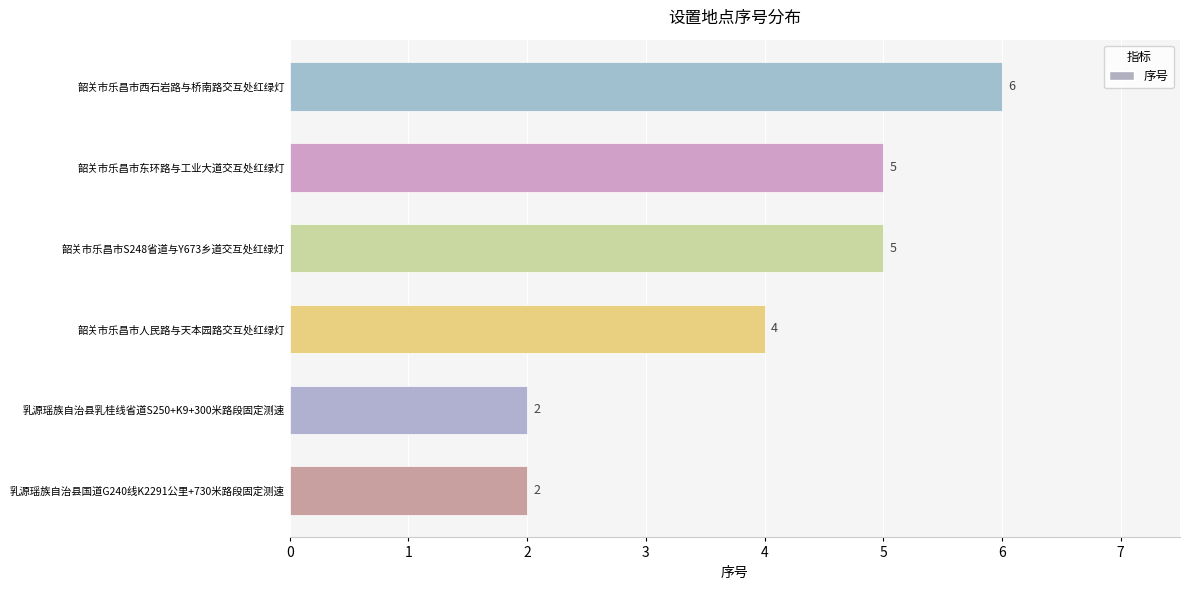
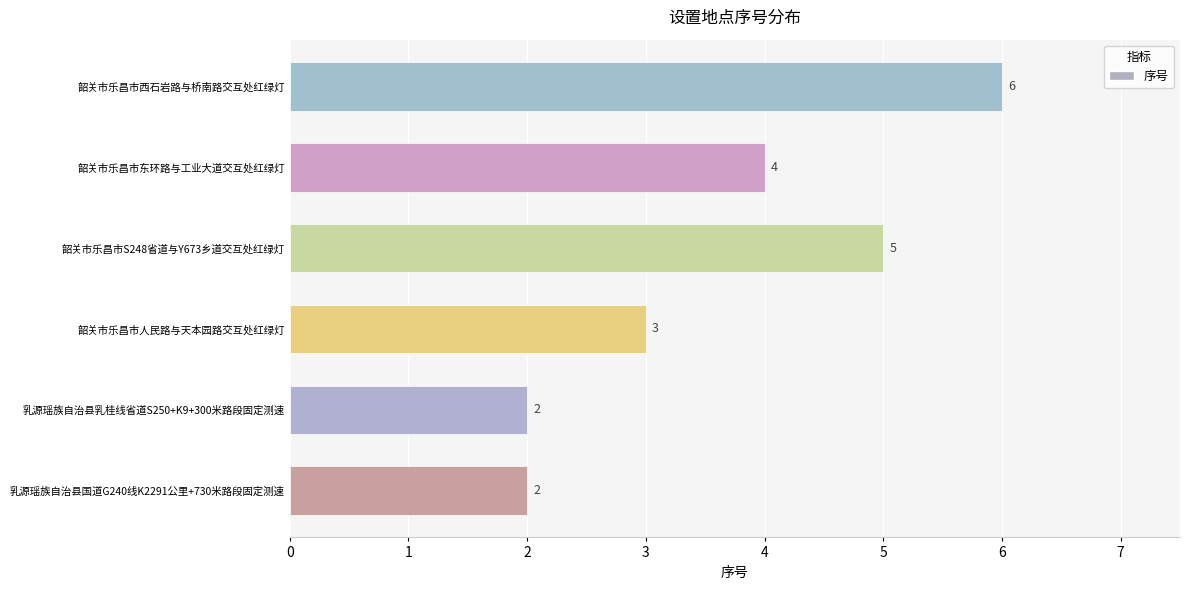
韶关市乐昌市东环路与工业大道交互处红绿灯: 5 -> 4
韶关市乐昌市人民路与天本园路交互处红绿灯: 4 -> 3
